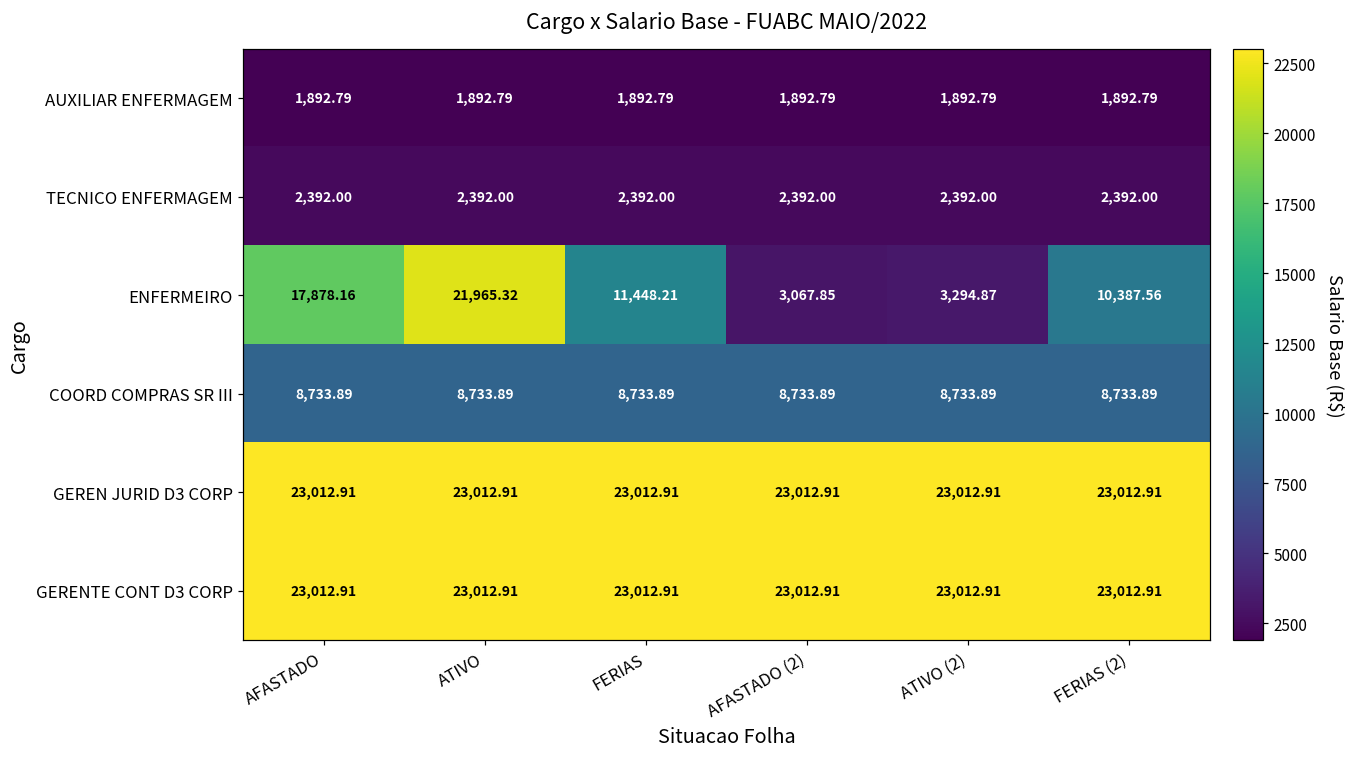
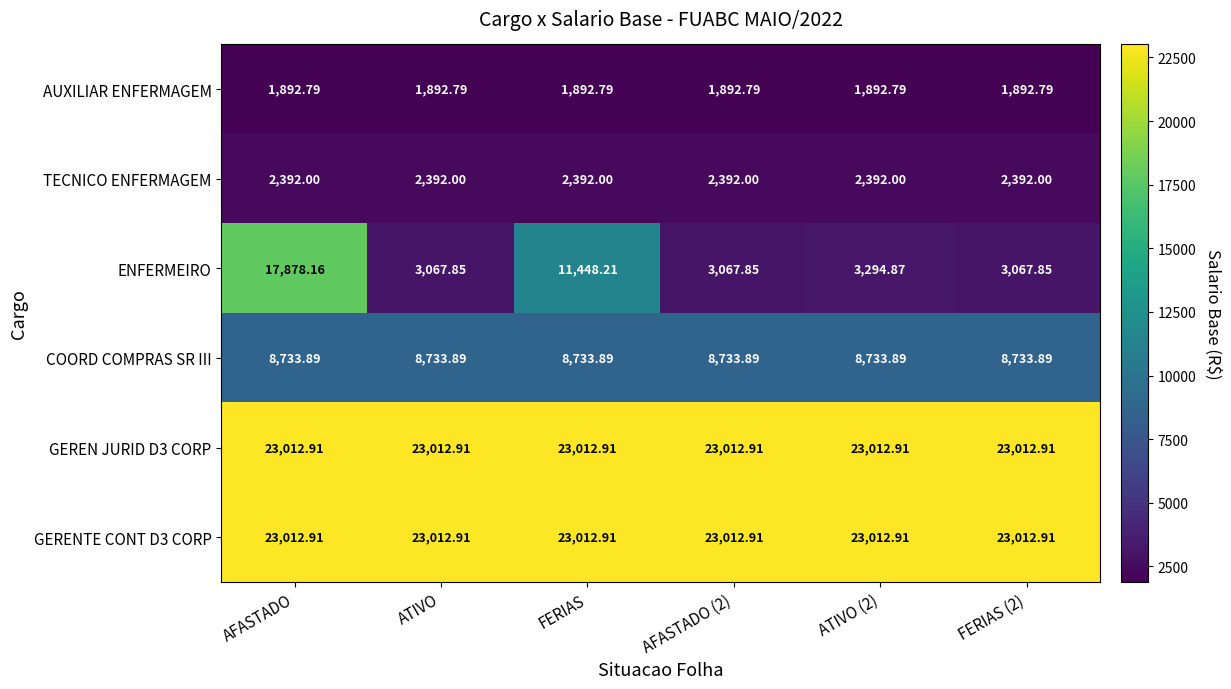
ENFERMEIRO, ATIVO: 21,965.32 -> 3,067.85
ENFERMEIRO, FERIAS (2): 10,387.56 -> 3,067.85
